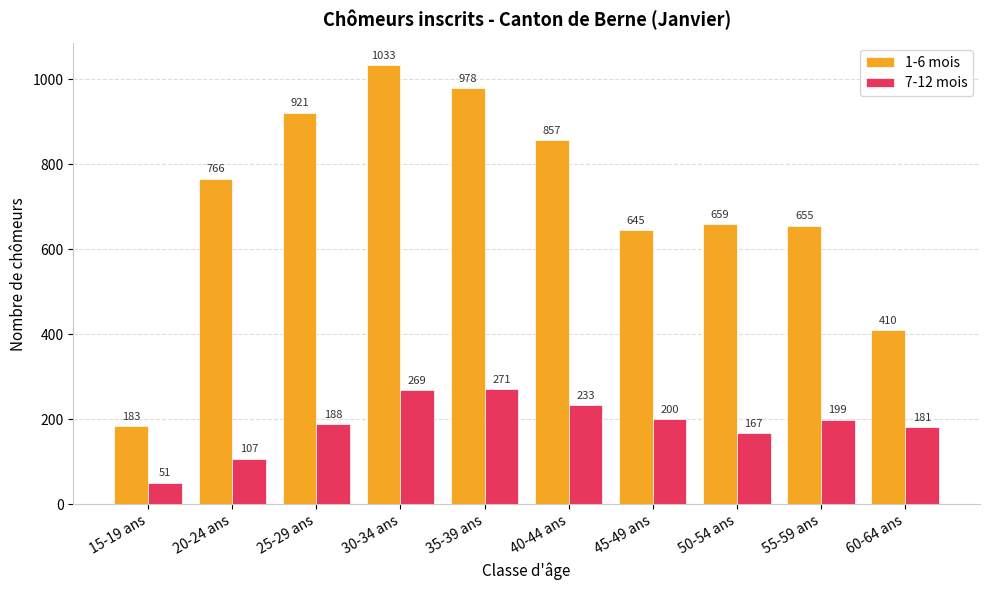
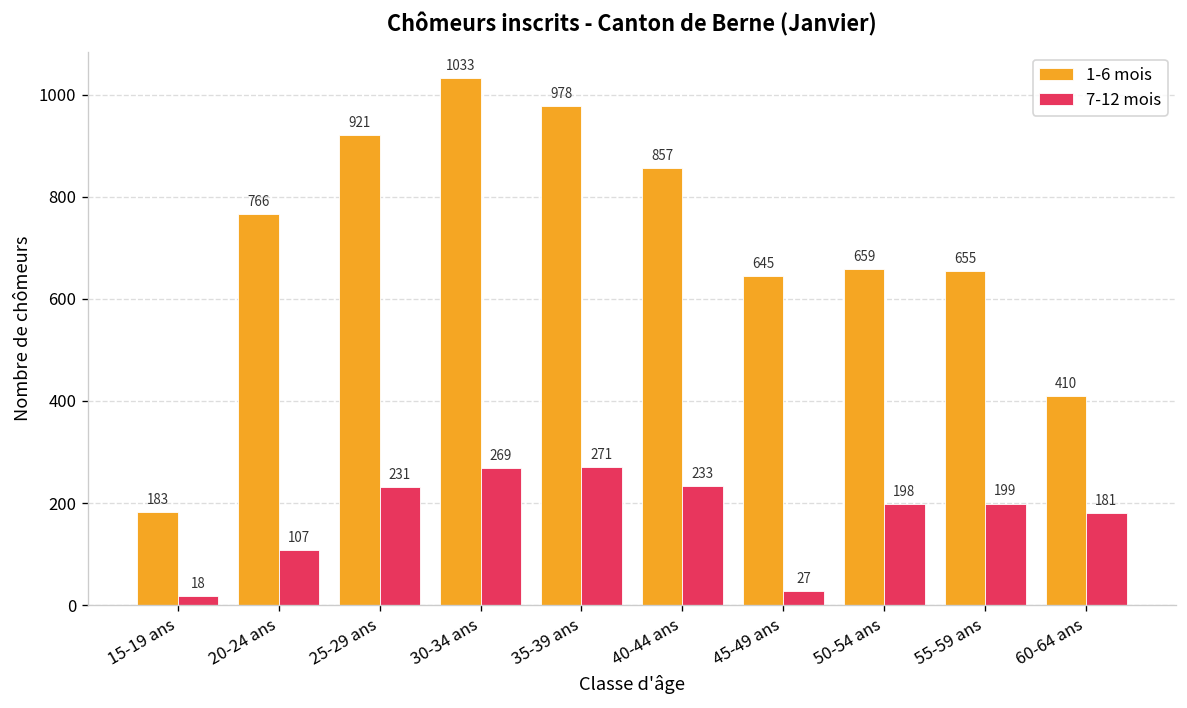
7-12 mois, 15-19 ans: 51 -> 18
7-12 mois, 25-29 ans: 188 -> 231
7-12 mois, 45-49 ans: 200 -> 27
7-12 mois, 50-54 ans: 167 -> 198
